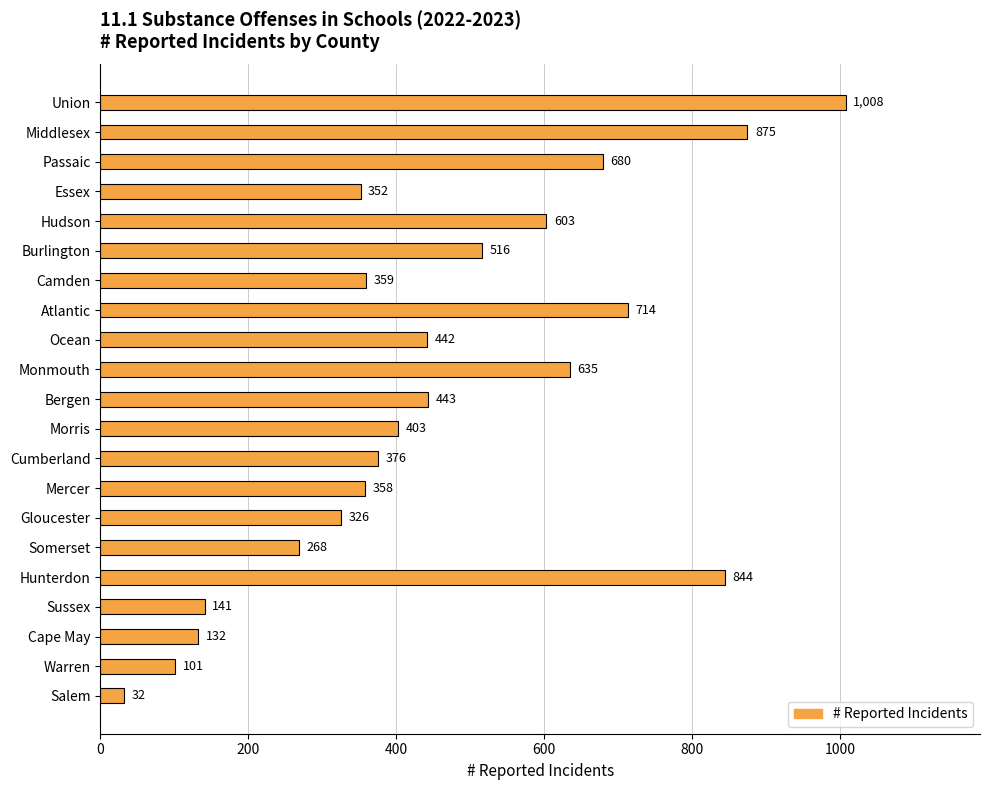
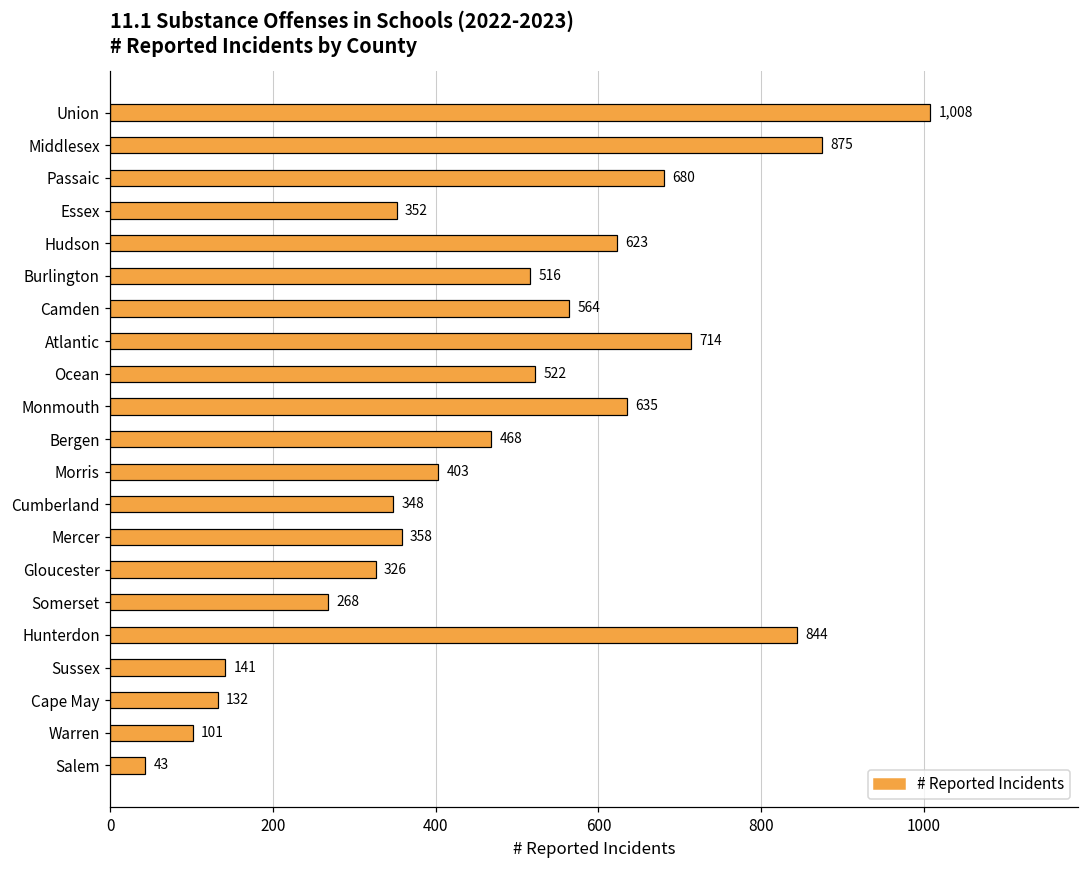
Hudson: 603 -> 623
Camden: 359 -> 564
Ocean: 442 -> 522
Bergen: 443 -> 468
Cumberland: 376 -> 348
Salem: 32 -> 43
